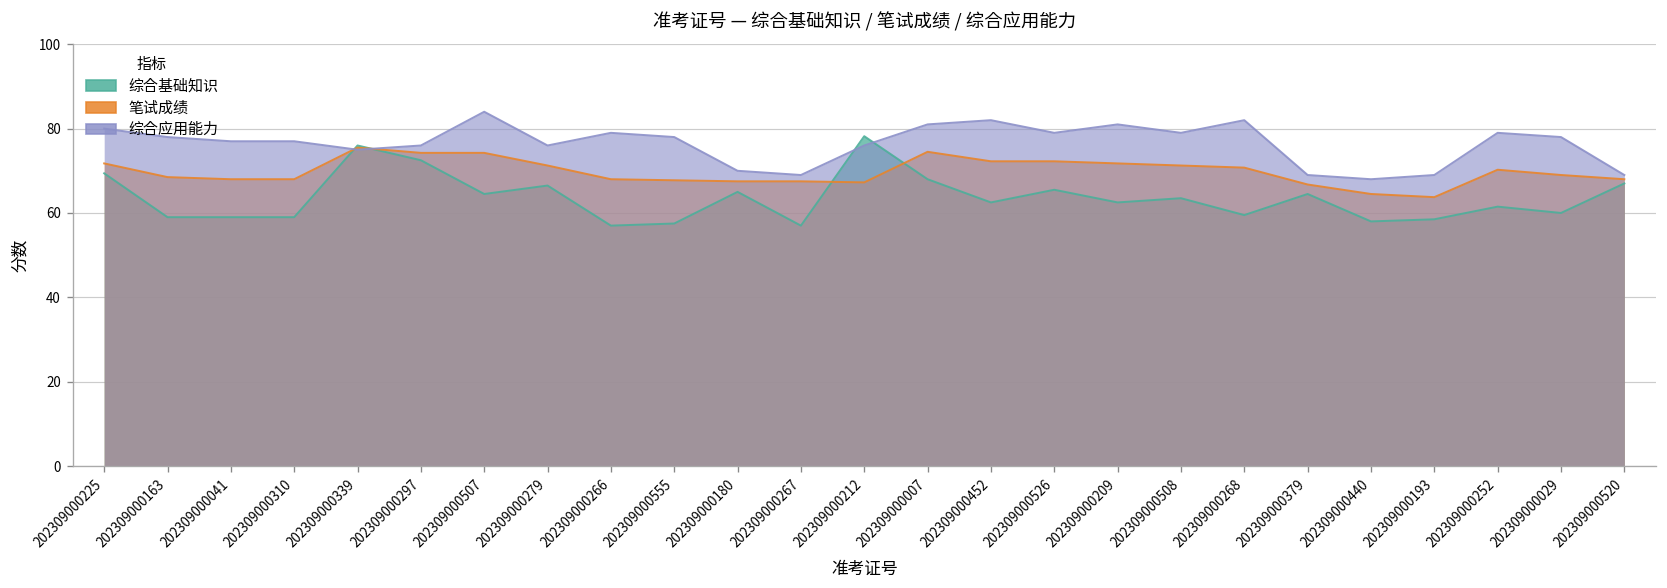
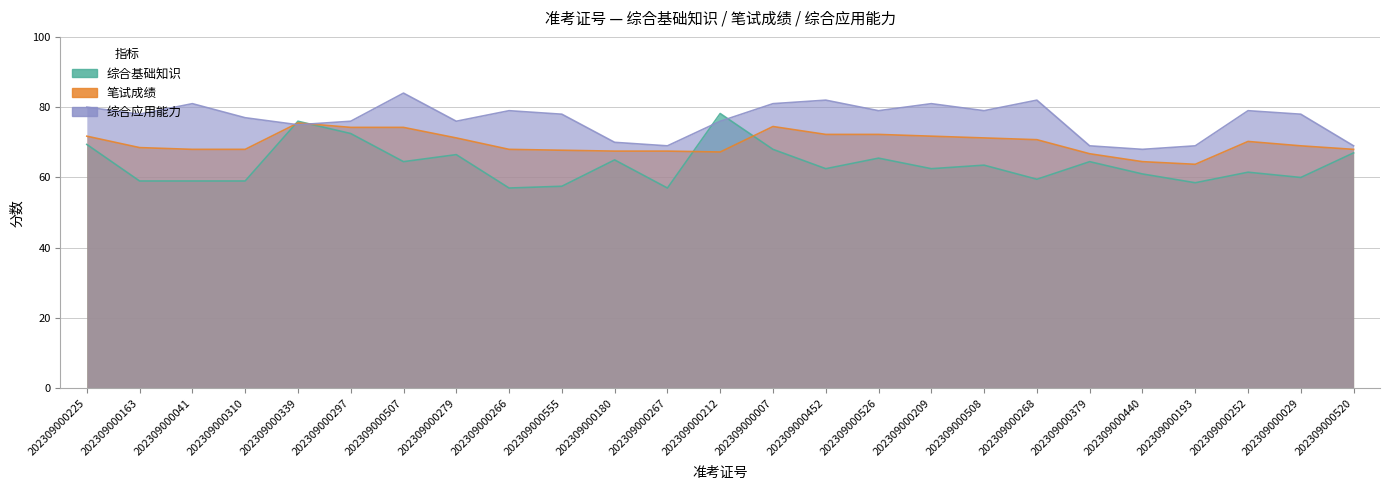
综合应用能力, 202309000041: 77 -> 81
综合基础知识, 202309000440: 58 -> 61
